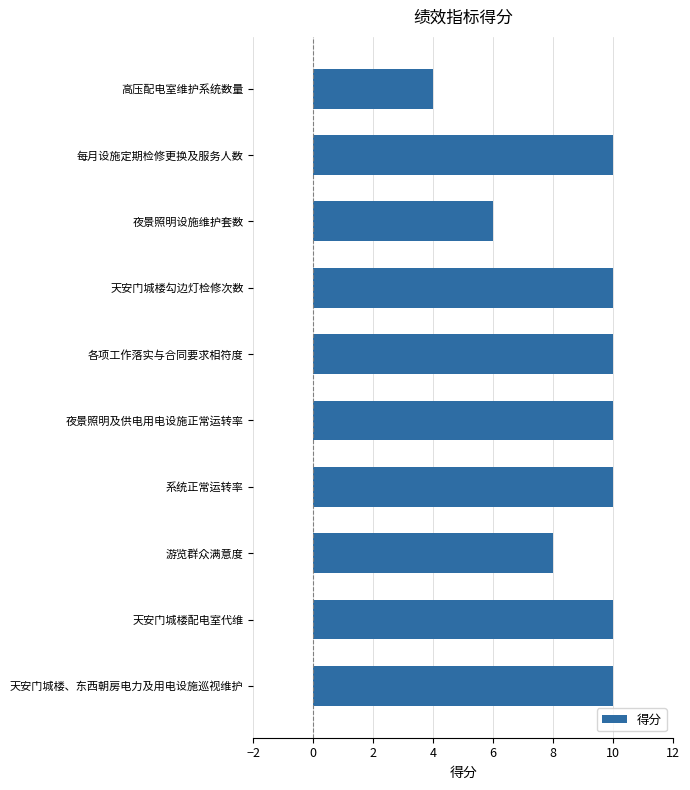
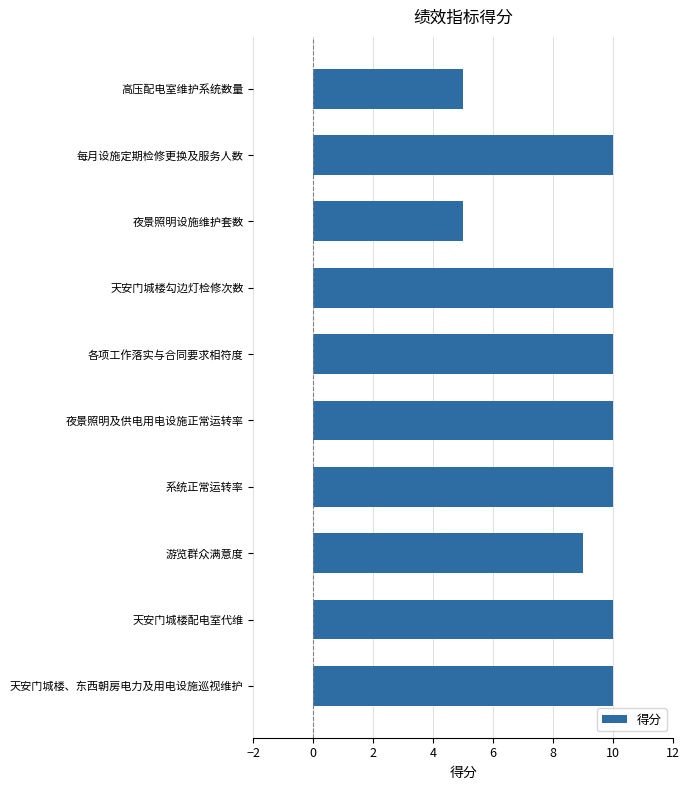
高压配电室维护系统数量: 4 -> 5
夜景照明设施维护套数: 6 -> 5
游览群众满意度: 8 -> 9
